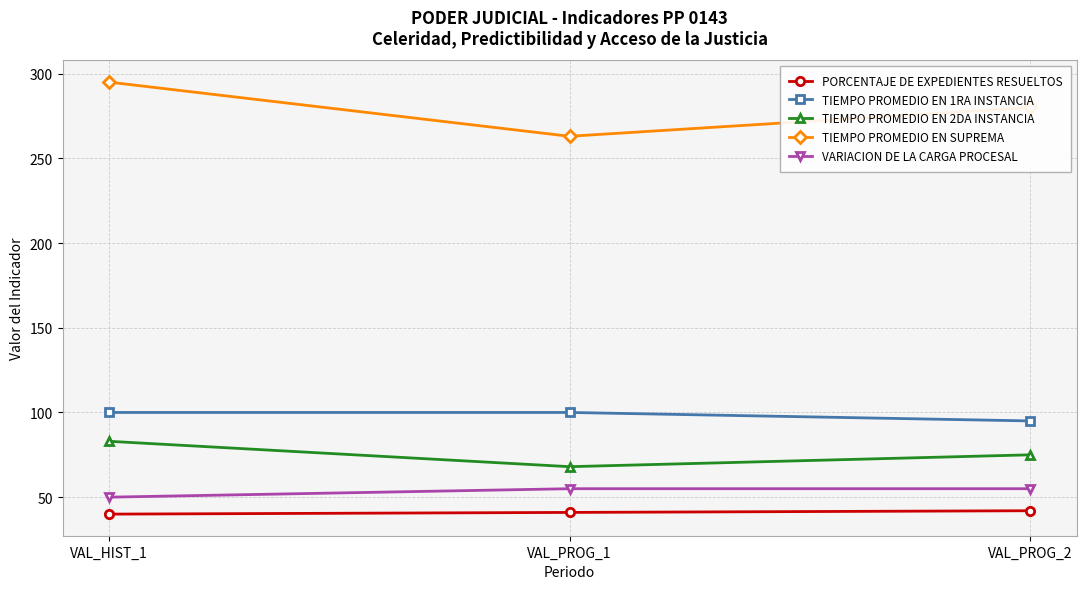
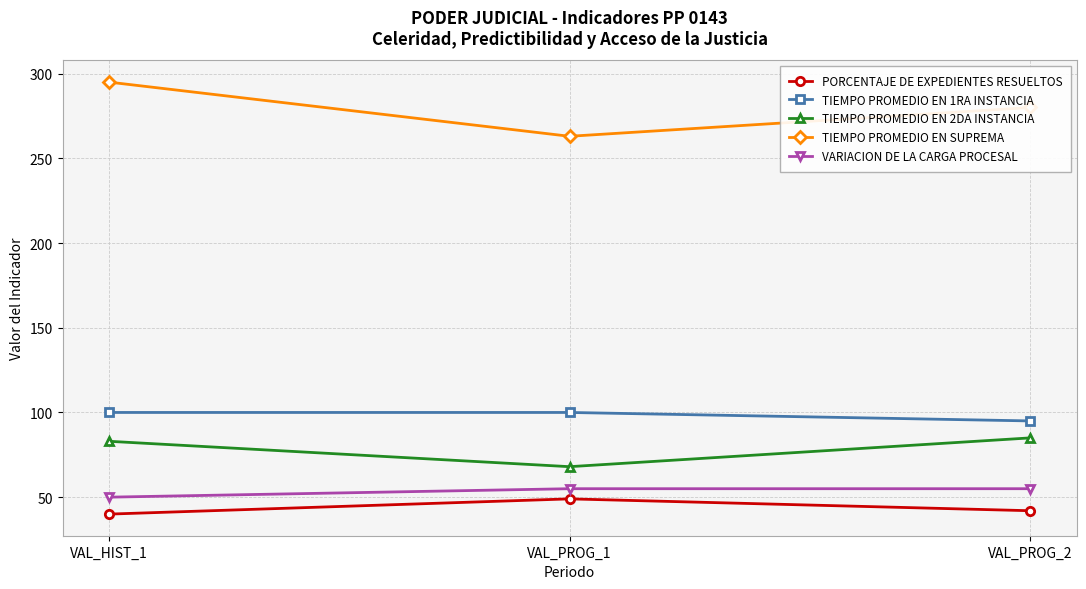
PORCENTAJE DE EXPEDIENTES RESUELTOS, VAL_PROG_1: 41 -> 49
TIEMPO PROMEDIO EN 2DA INSTANCIA, VAL_PROG_2: 75 -> 85
